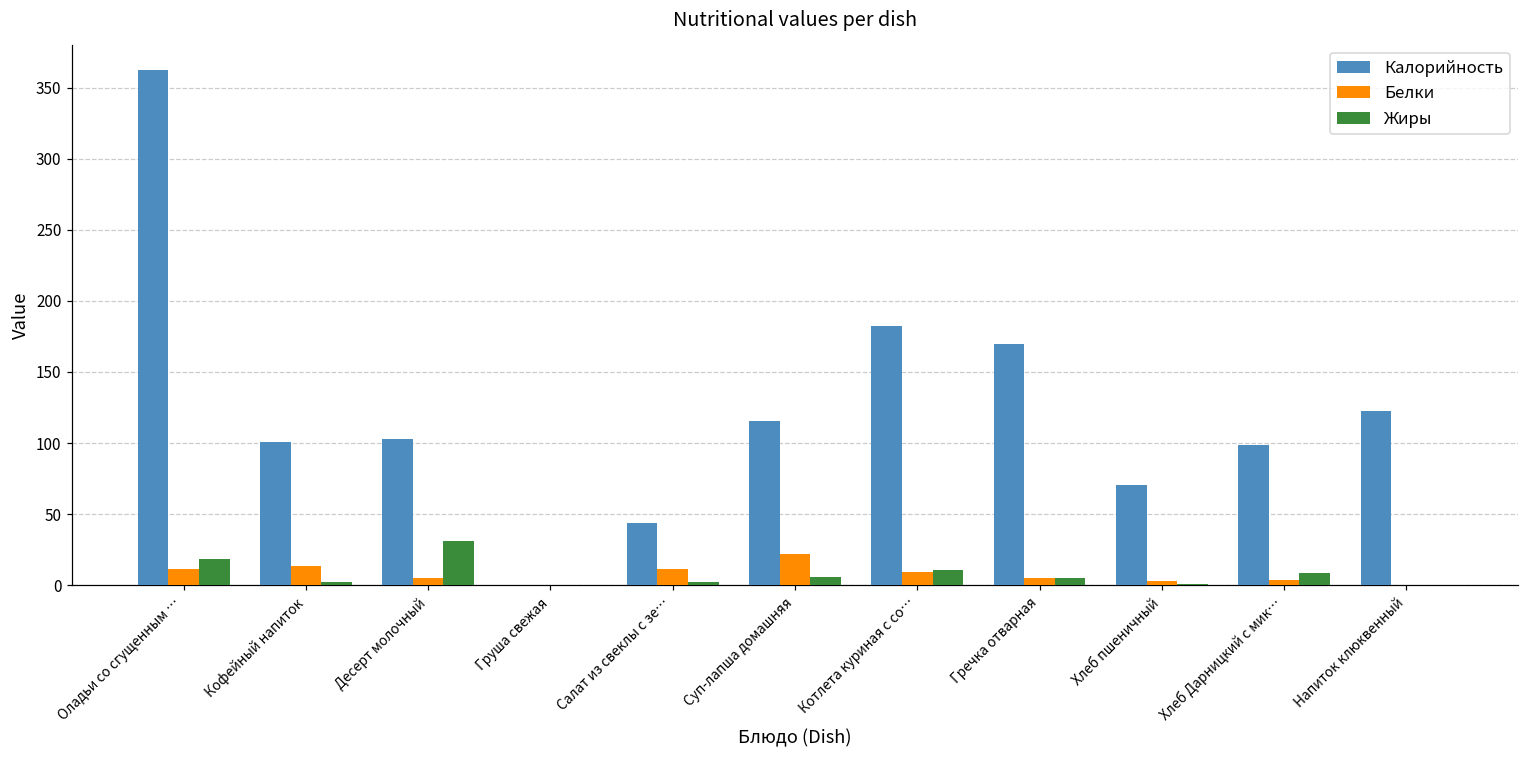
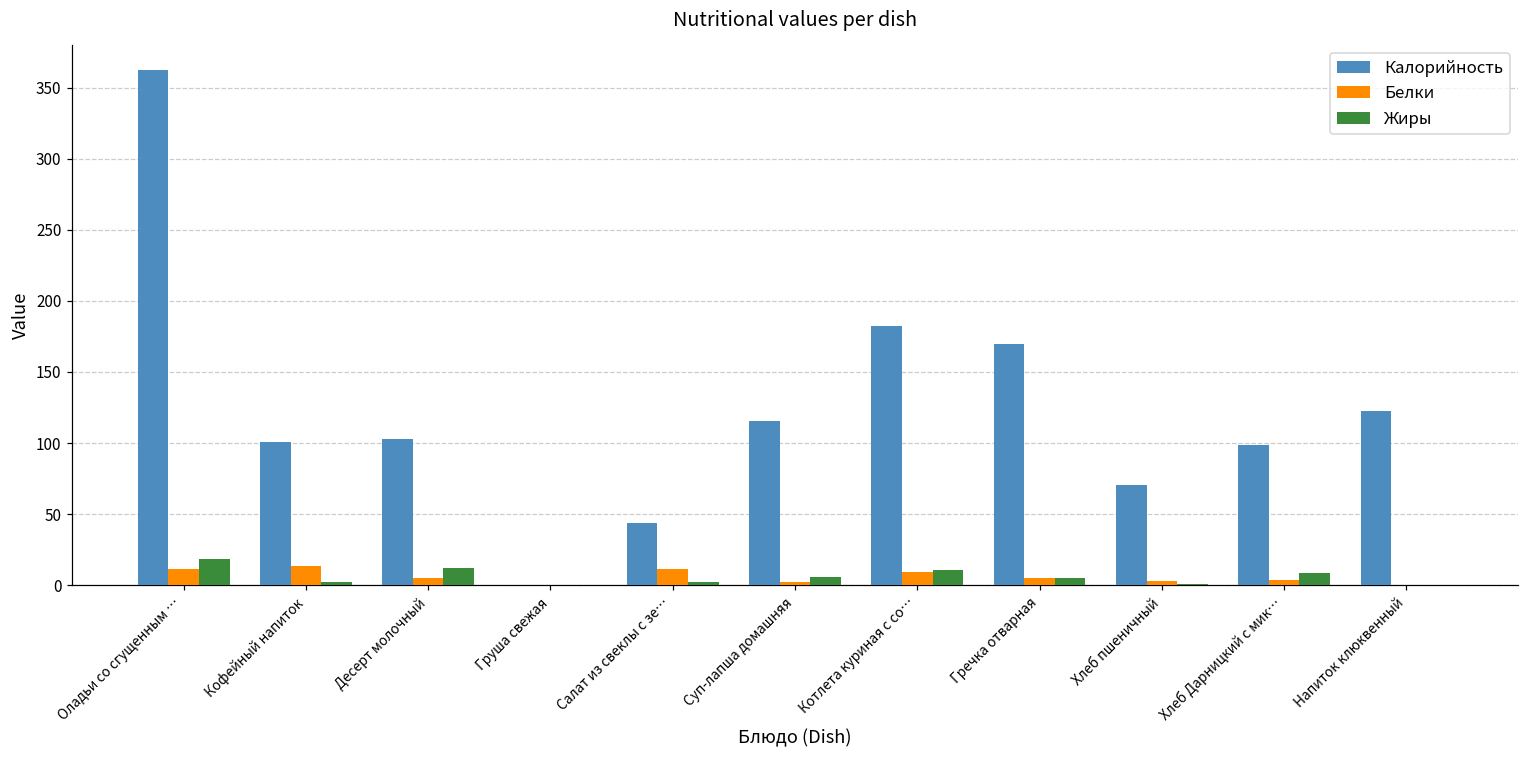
Жиры, Десерт молочный: 31 -> 12
Белки, Суп-лапша домашняя: 22 -> 3
